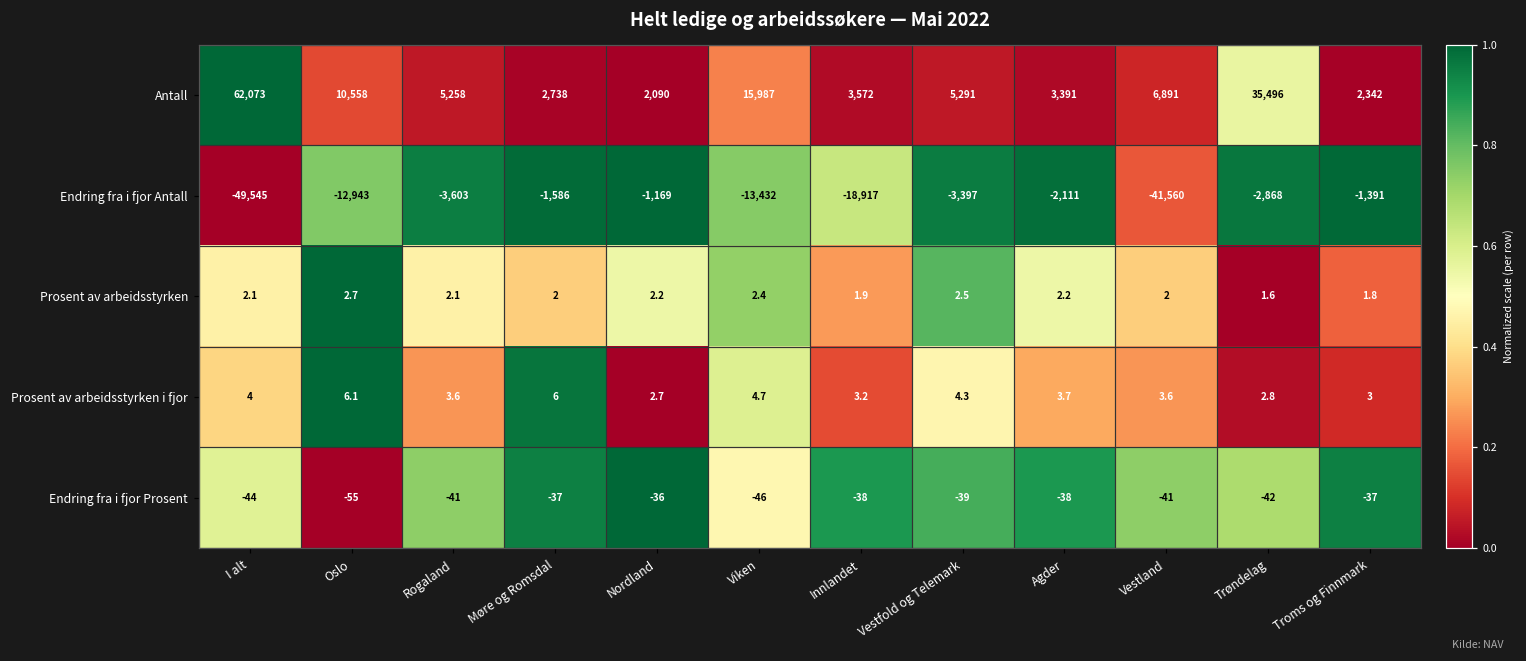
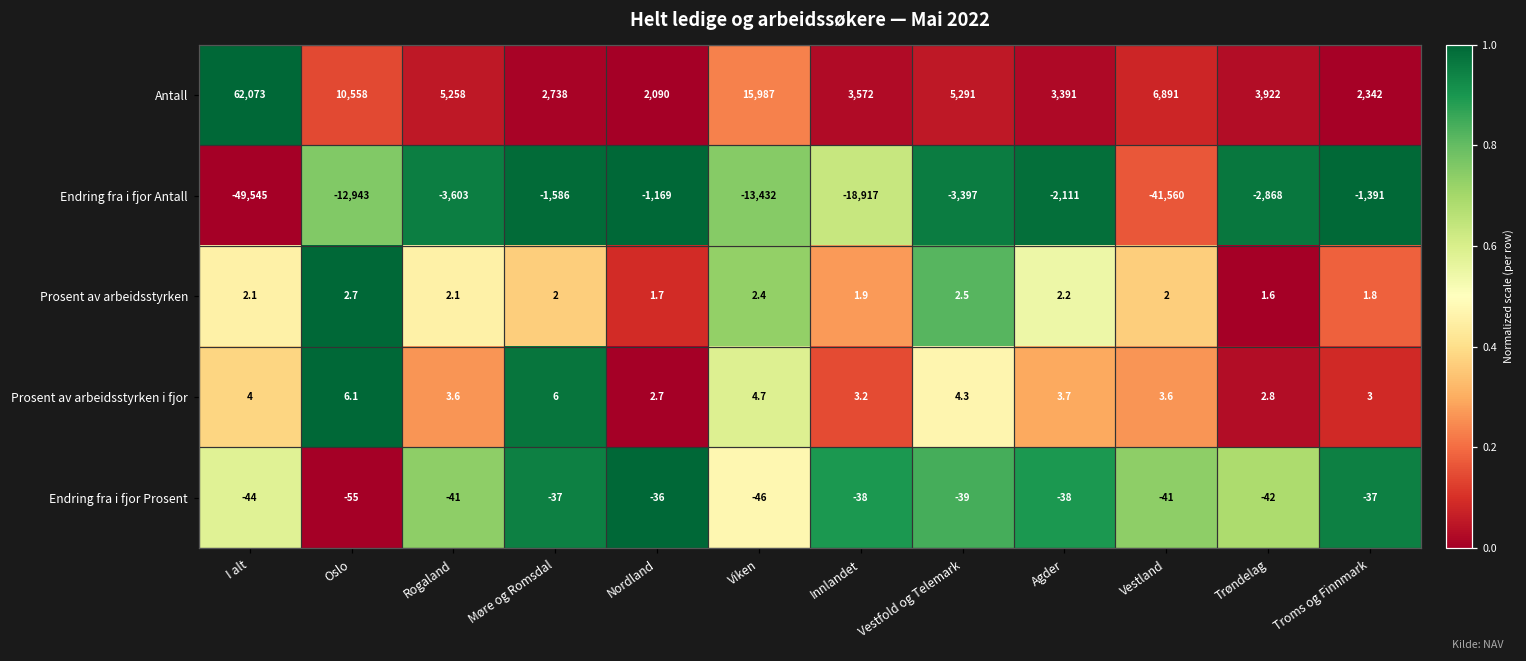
Antall, Trøndelag: 35,496 -> 3,922
Prosent av arbeidsstyrken, Nordland: 2.2 -> 1.7
